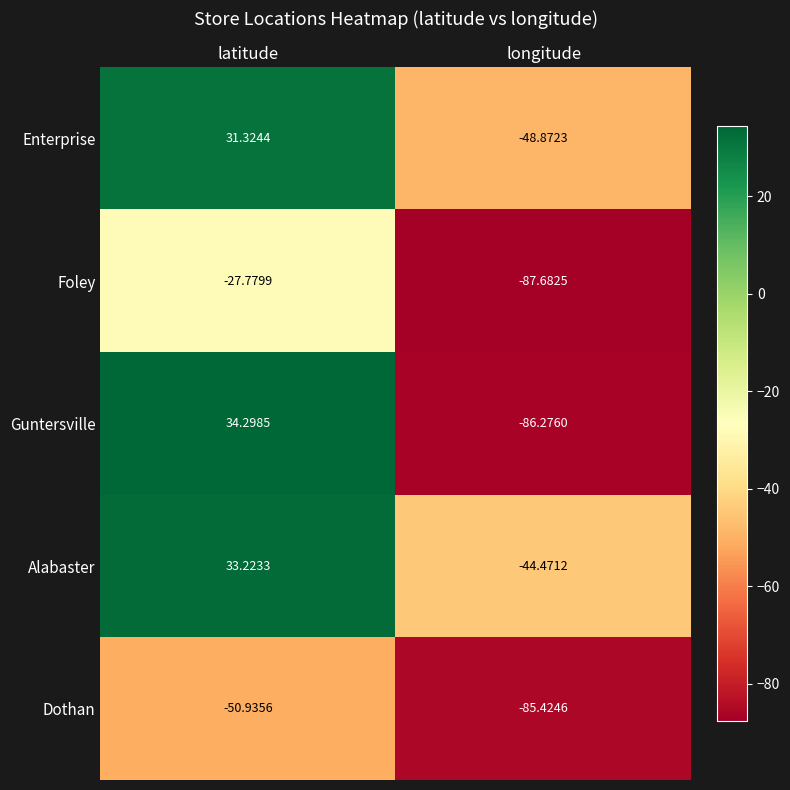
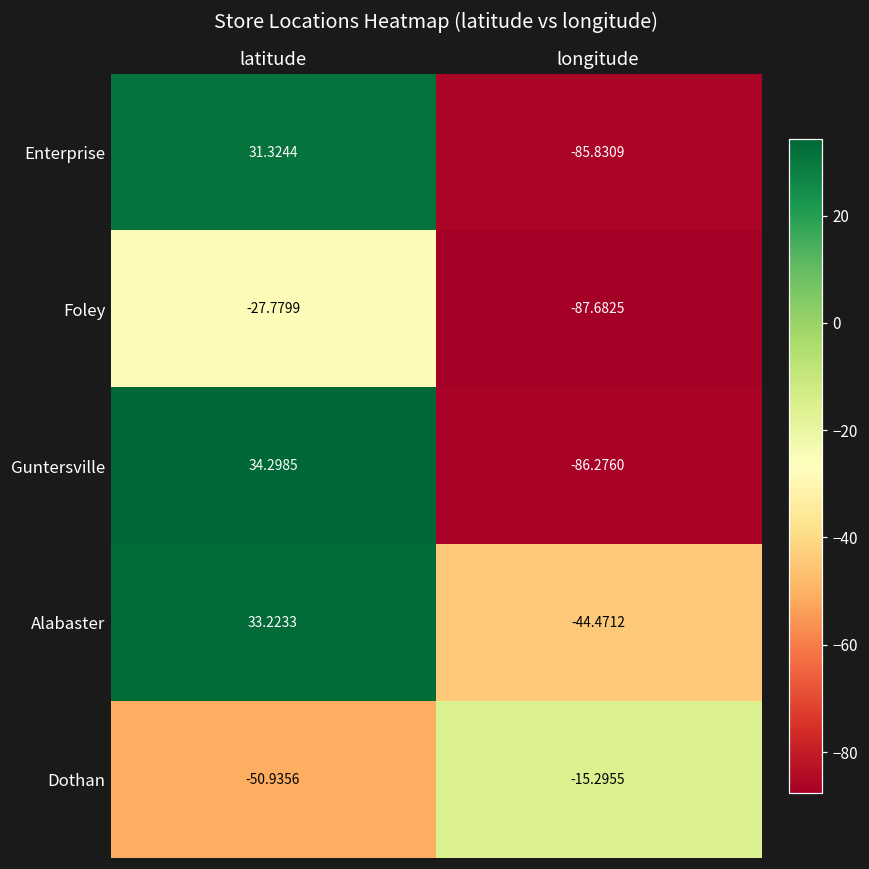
Enterprise, longitude: -48.8723 -> -85.8309
Dothan, longitude: -85.4246 -> -15.2955
